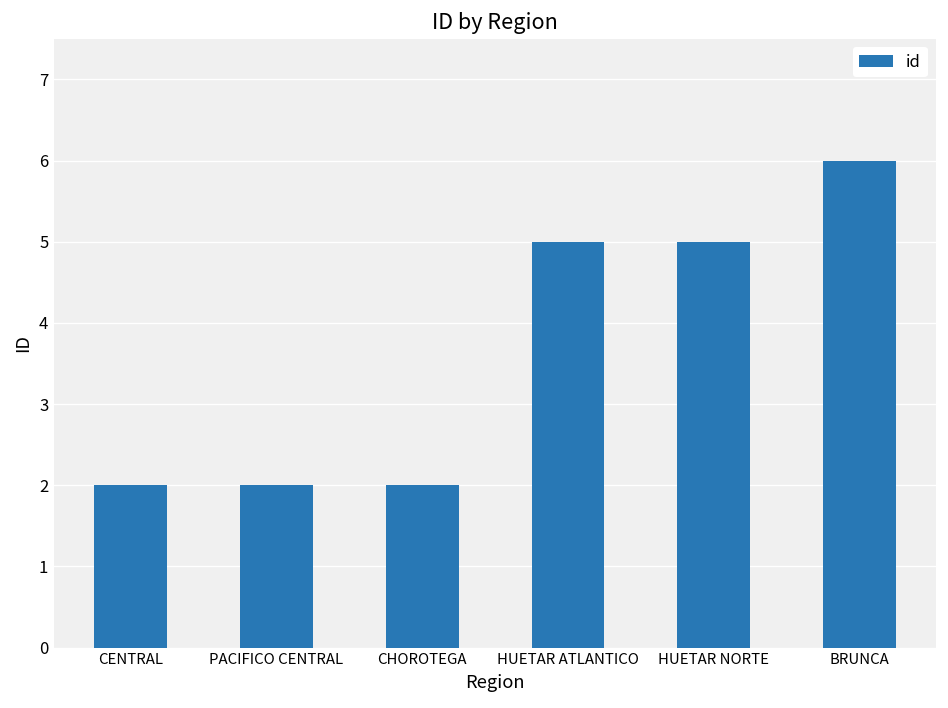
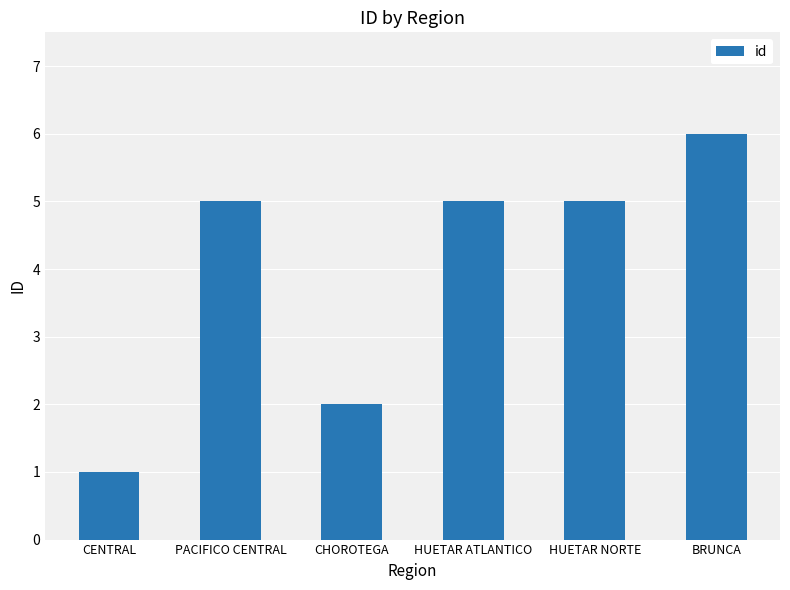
CENTRAL: 2 -> 1
PACIFICO CENTRAL: 2 -> 5
